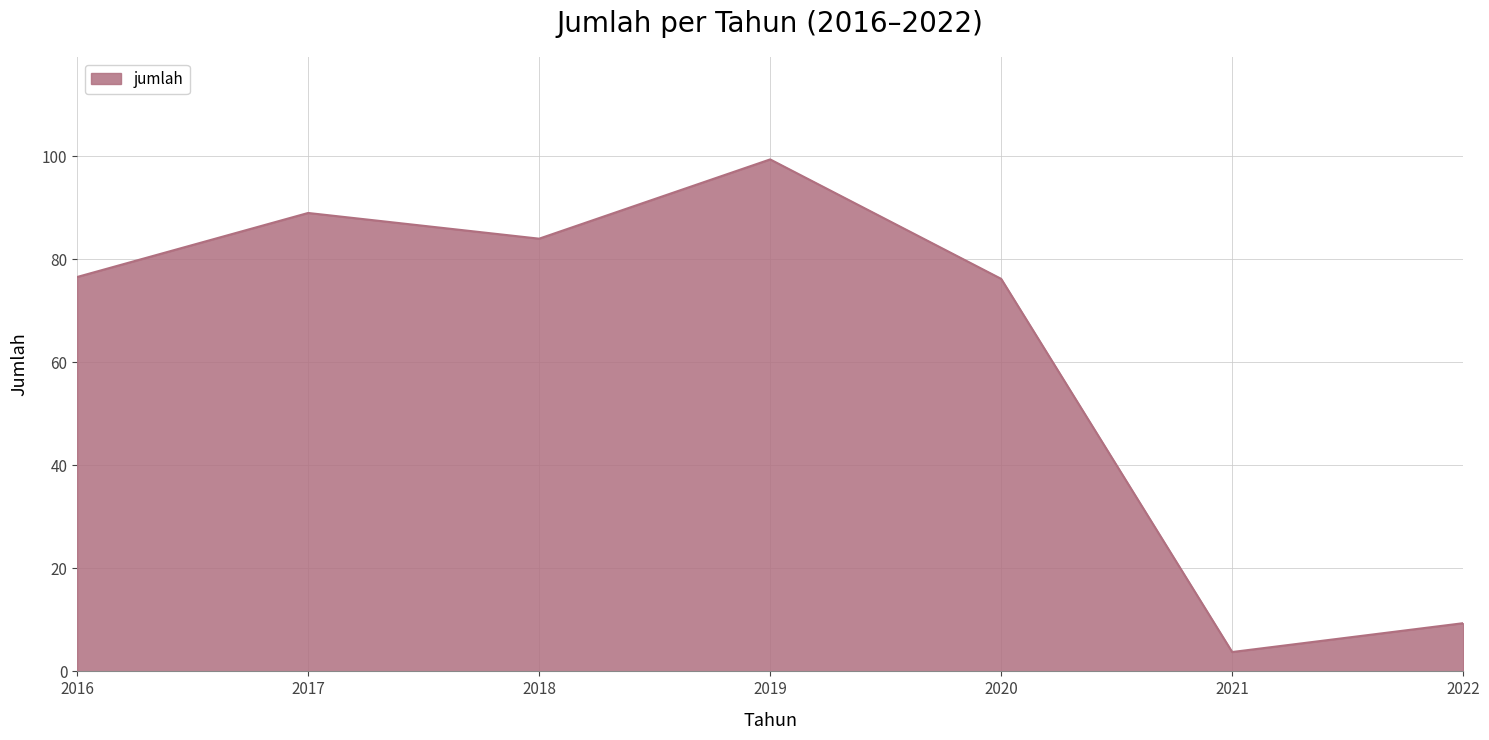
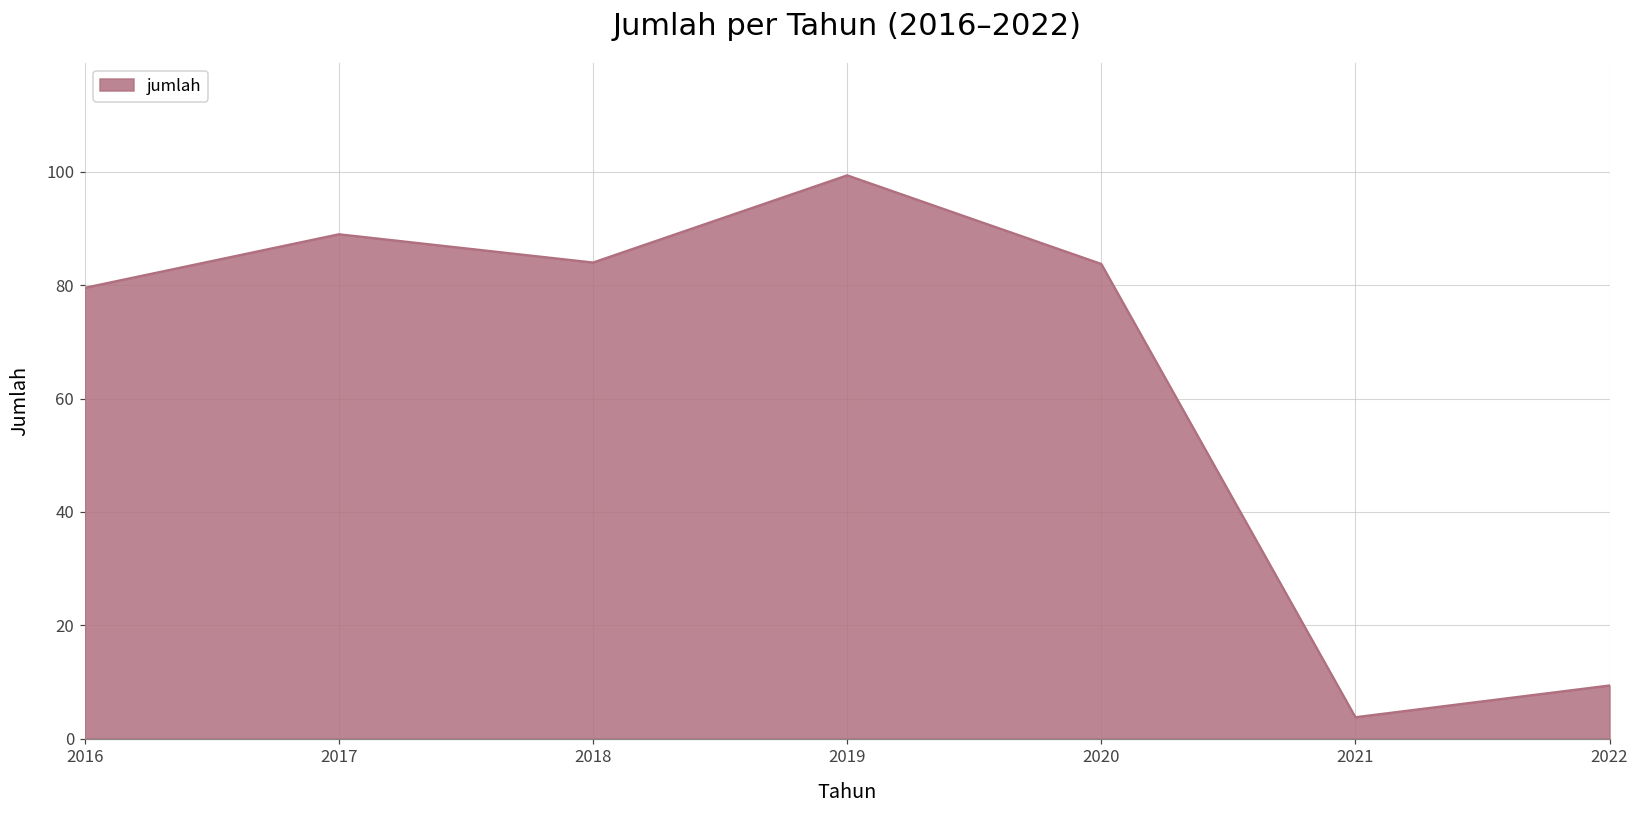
2016: 77 -> 80
2020: 76 -> 84
